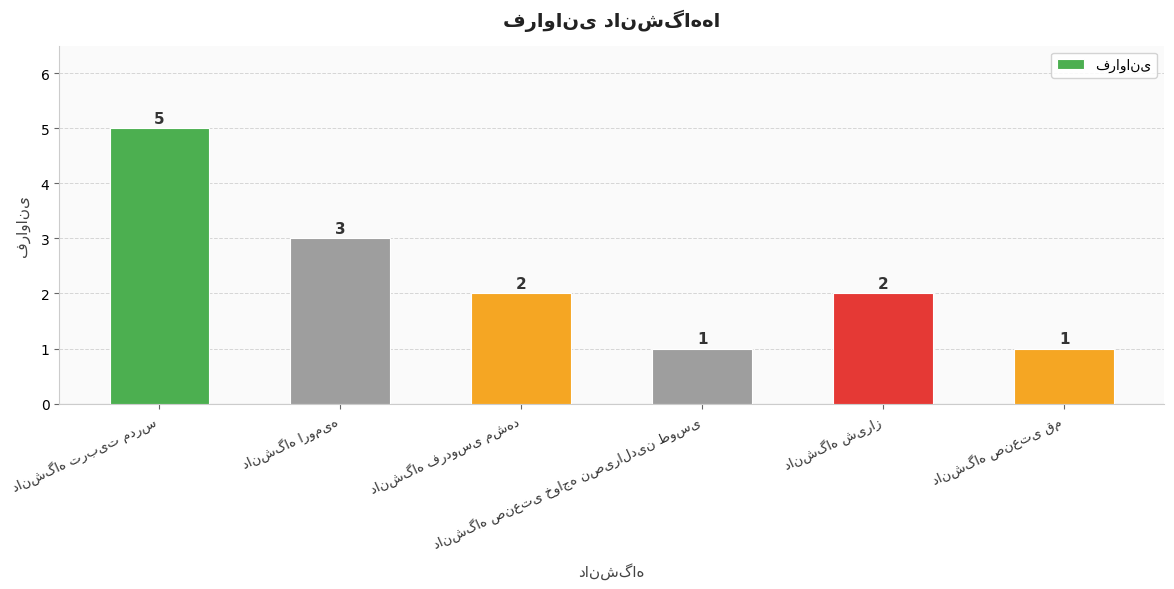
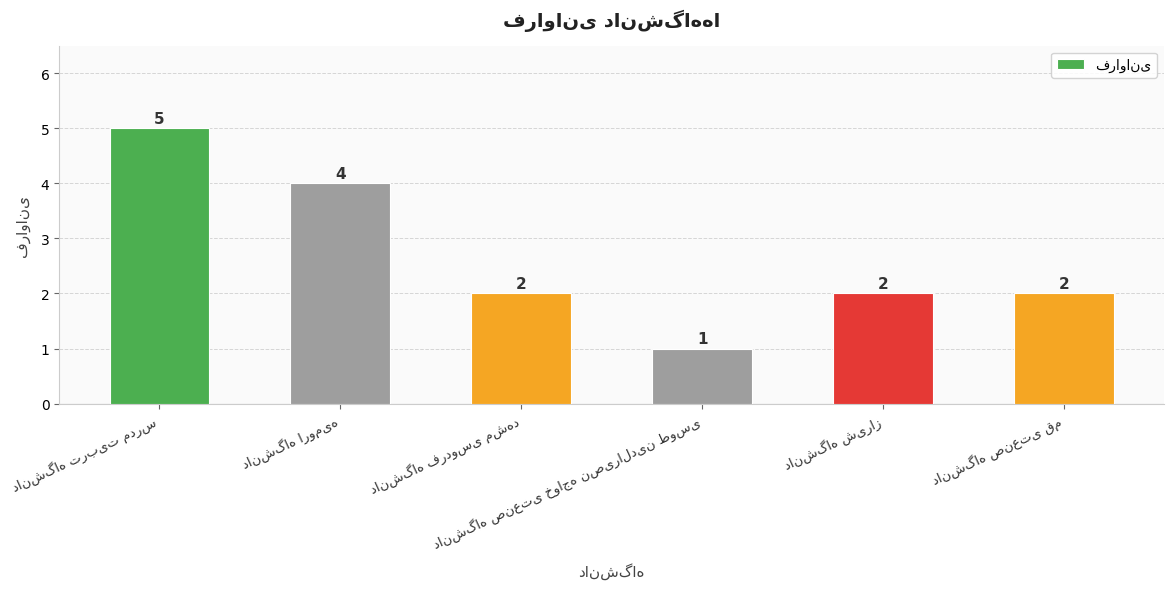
دانشگاه ارومیه: 3 -> 4
دانشگاه صنعتی قم: 1 -> 2
